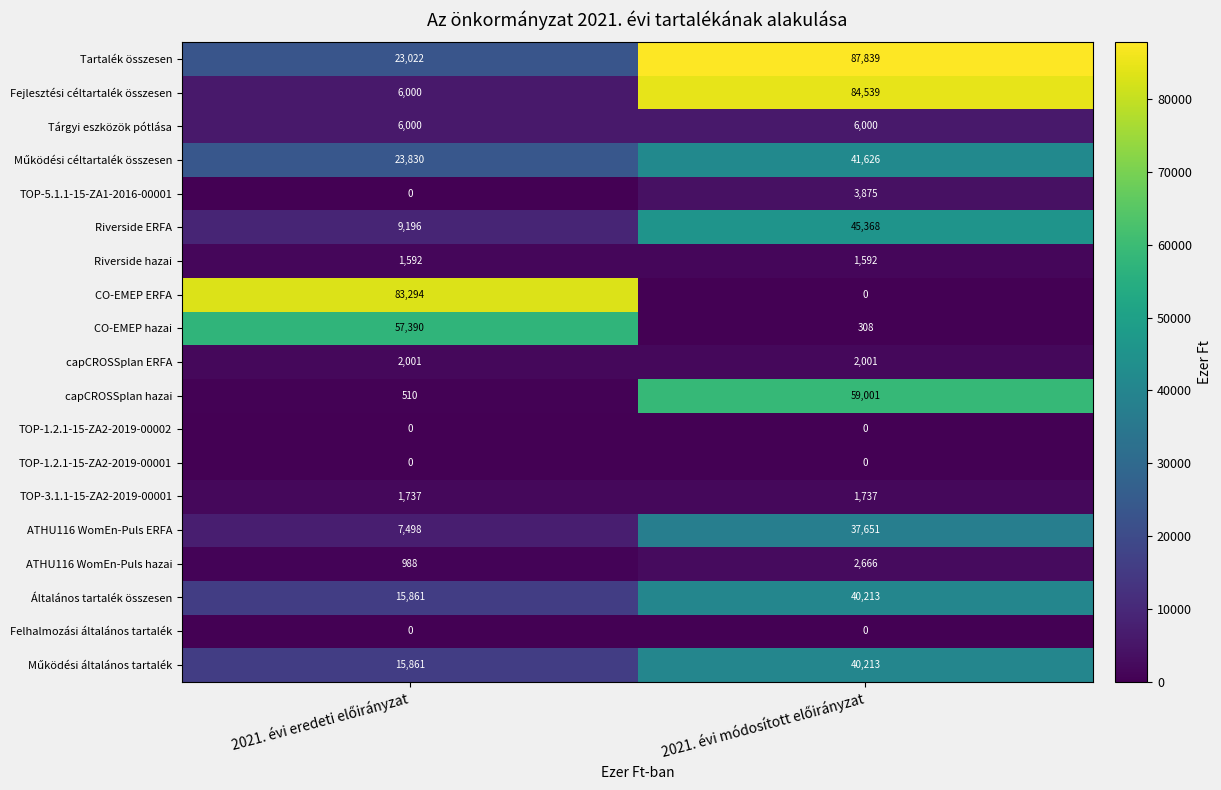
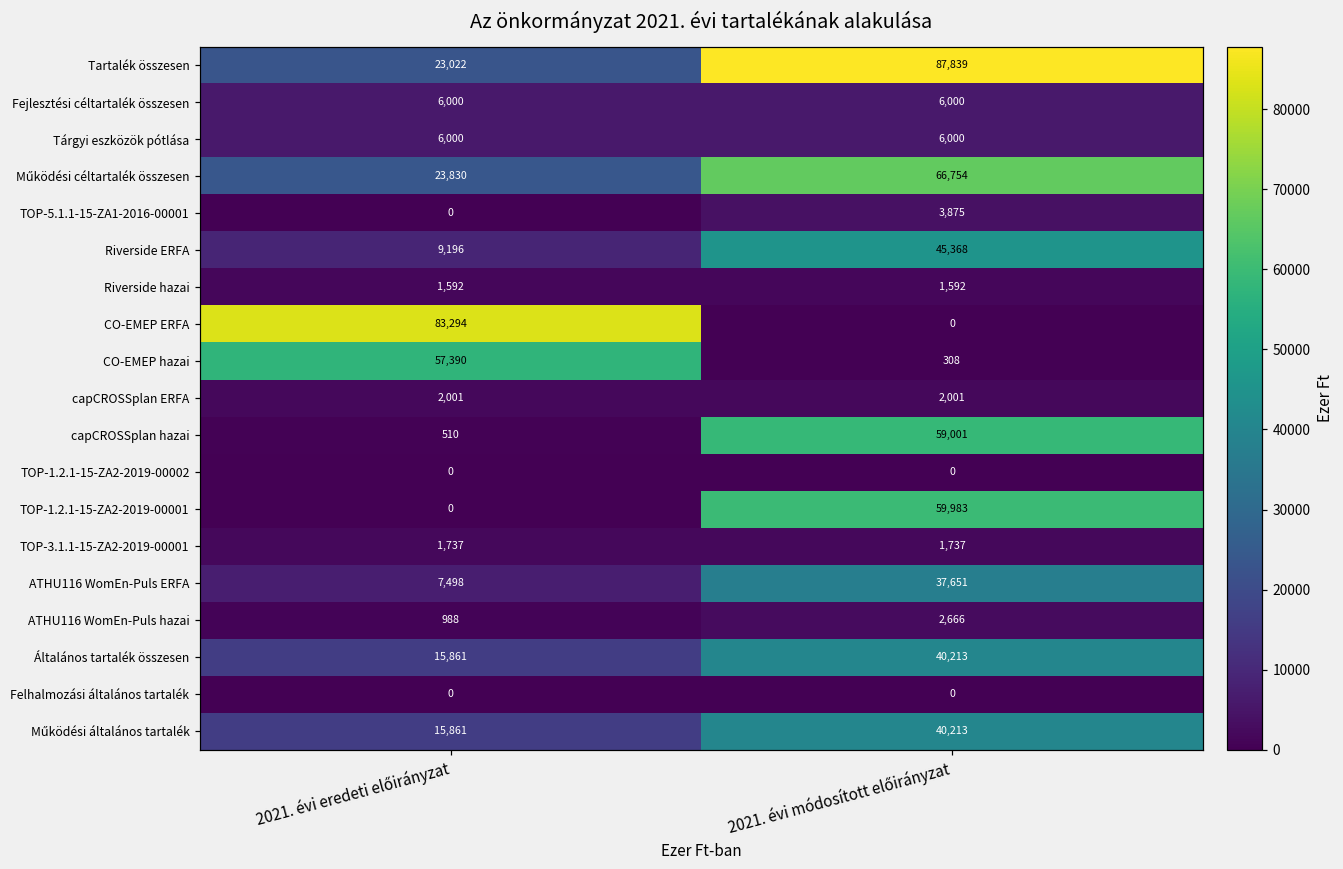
Fejlesztési céltartalék összesen, 2021. évi módosított előirányzat: 84,539 -> 6,000
Működési céltartalék összesen, 2021. évi módosított előirányzat: 41,626 -> 66,754
TOP-1.2.1-15-ZA2-2019-00001, 2021. évi módosított előirányzat: 0 -> 59,983
